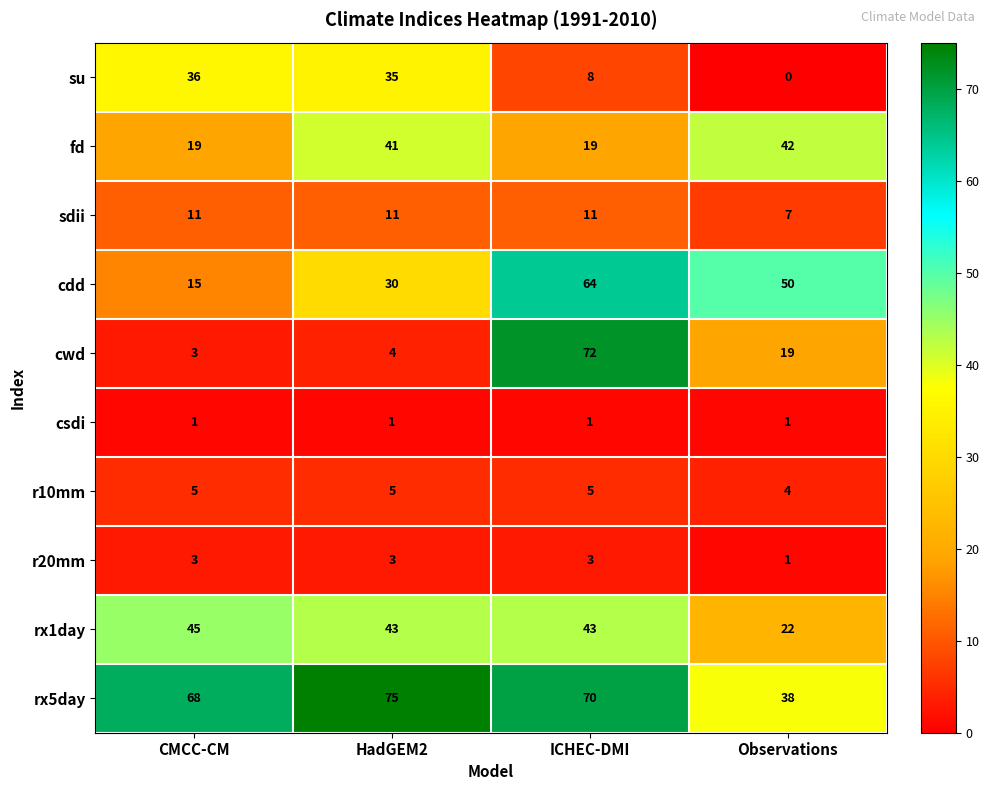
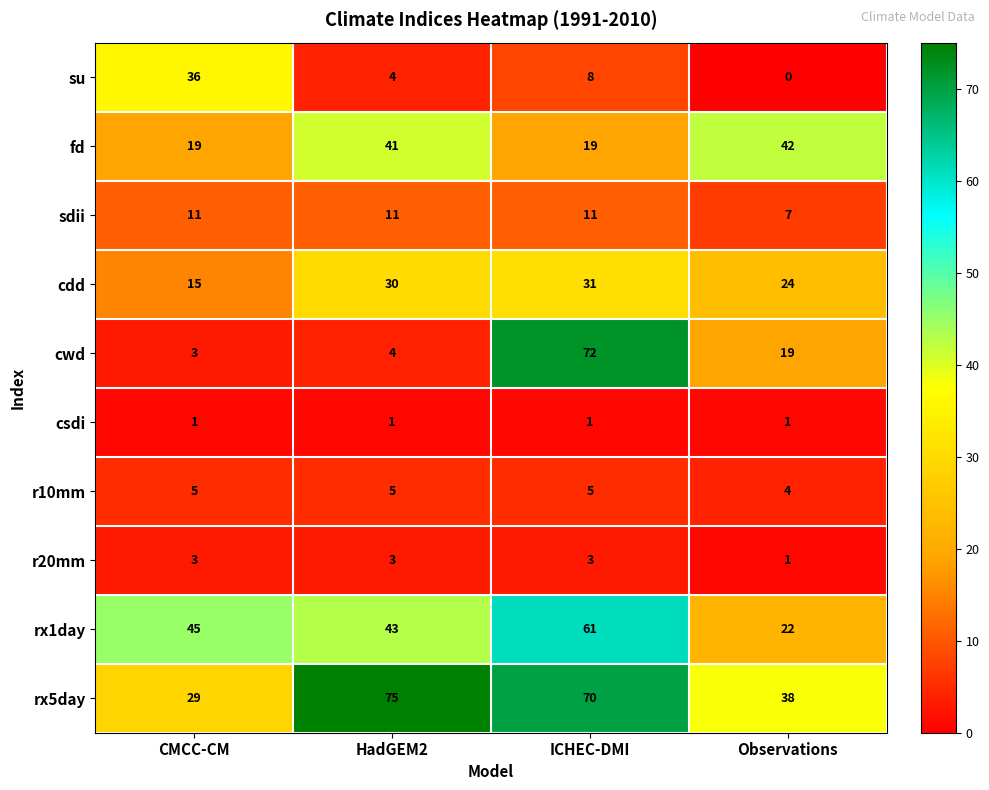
su, HadGEM2: 35 -> 4
cdd, ICHEC-DMI: 64 -> 31
cdd, Observations: 50 -> 24
rx1day, ICHEC-DMI: 43 -> 61
rx5day, CMCC-CM: 68 -> 29
